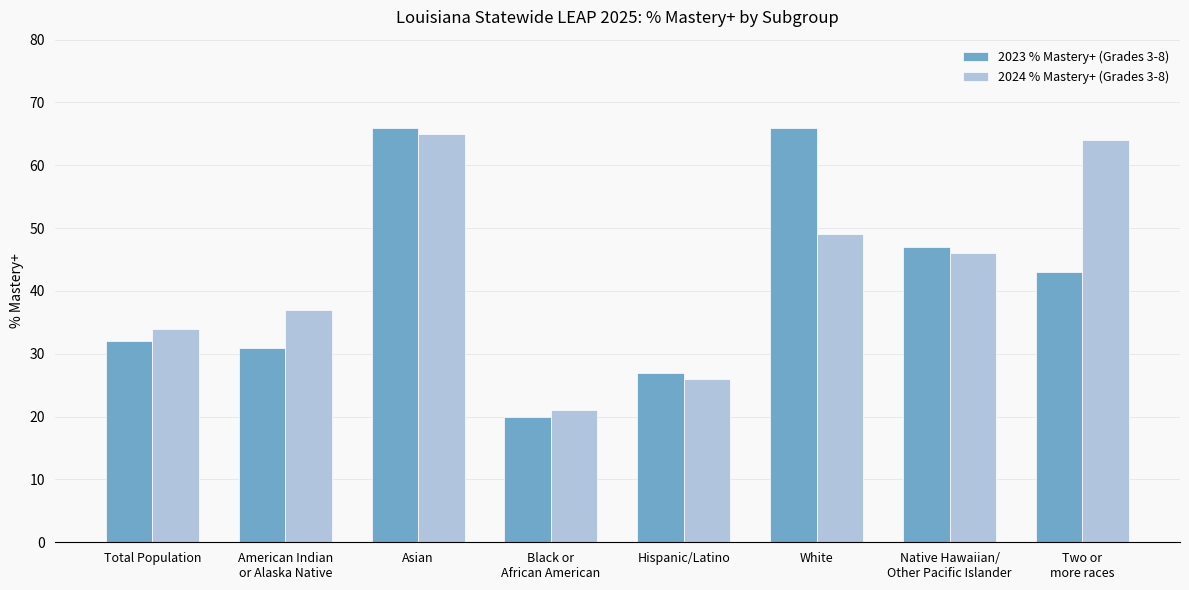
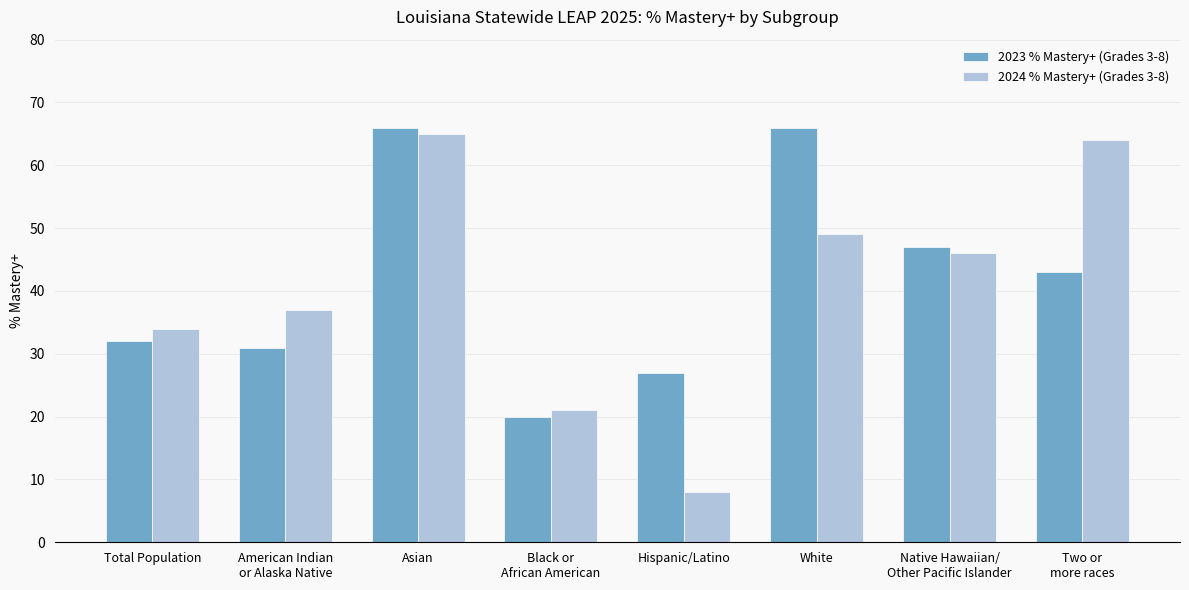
2024 % Mastery+ (Grades 3-8), Hispanic/Latino: 26 -> 8
